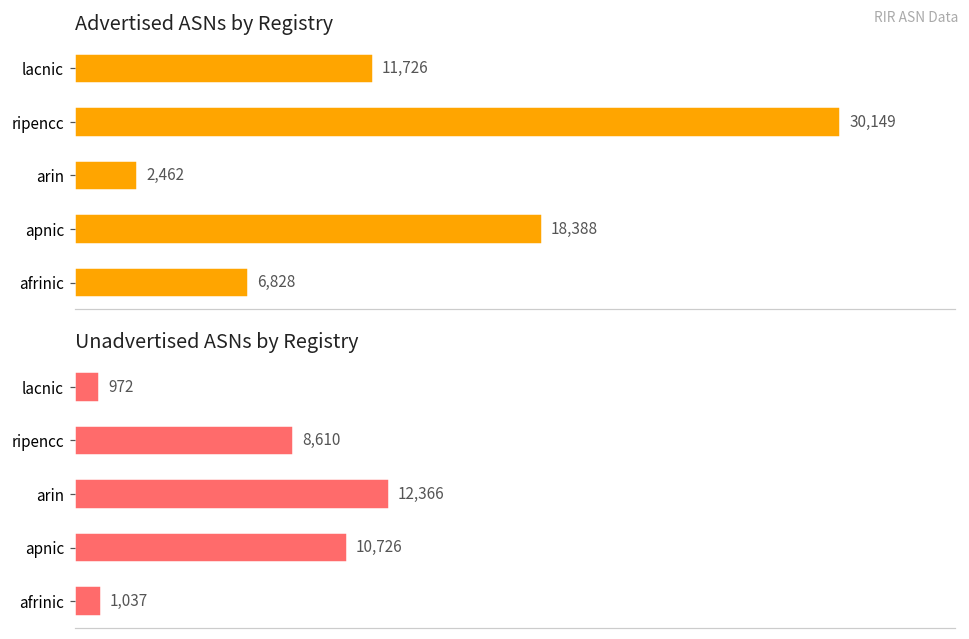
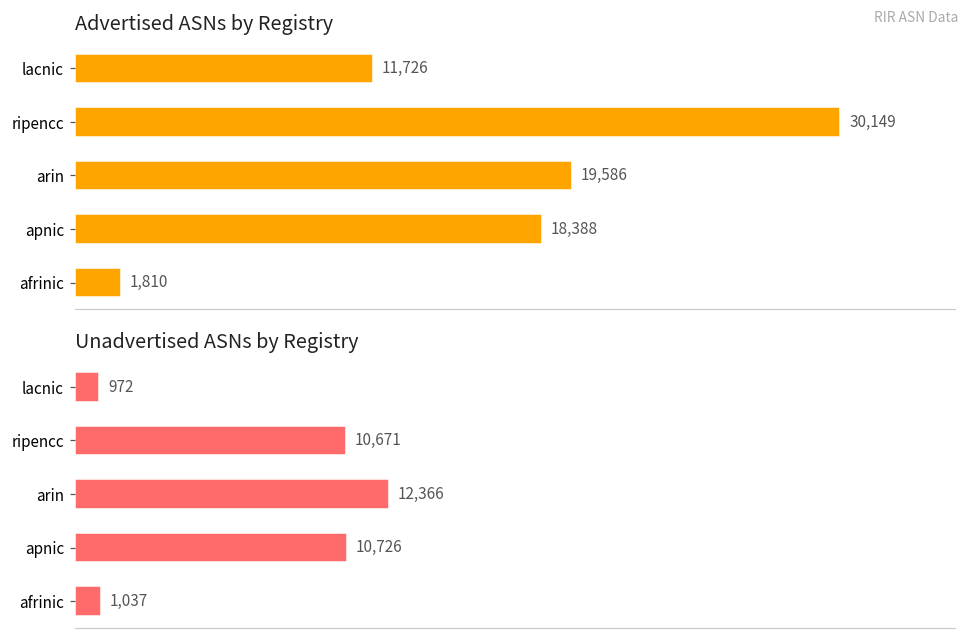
Advertised ASNs by Registry, arin: 2,462 -> 19,586
Advertised ASNs by Registry, afrinic: 6,828 -> 1,810
Unadvertised ASNs by Registry, ripencc: 8,610 -> 10,671
